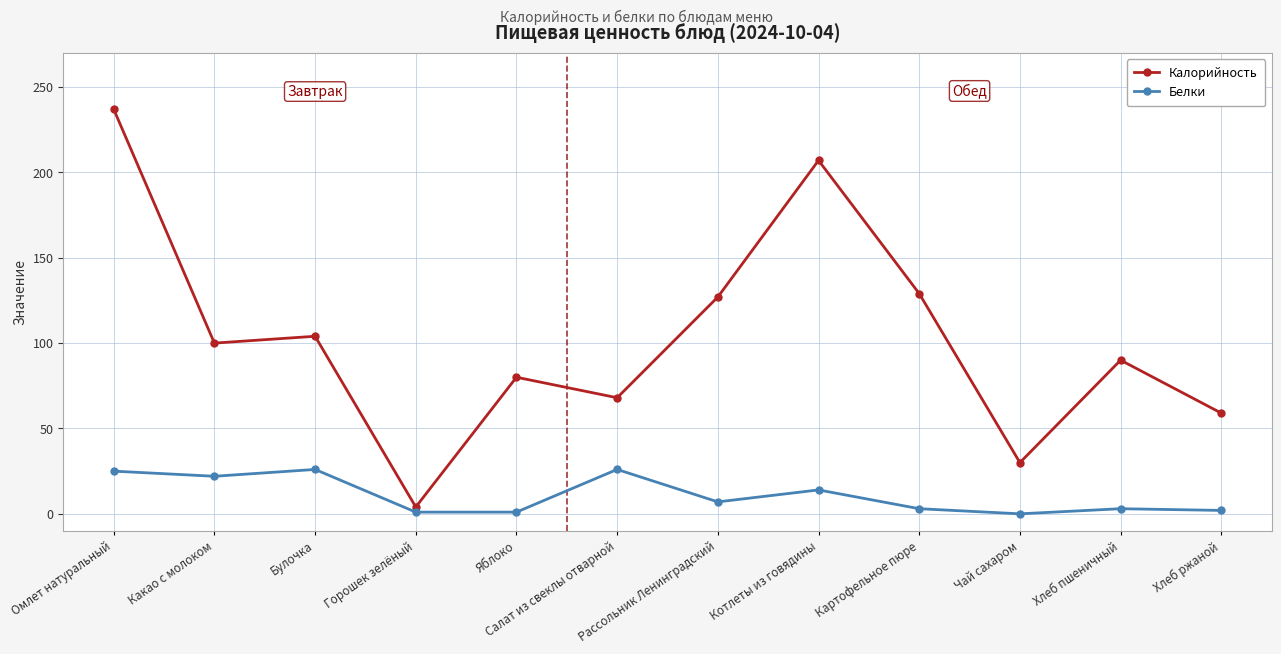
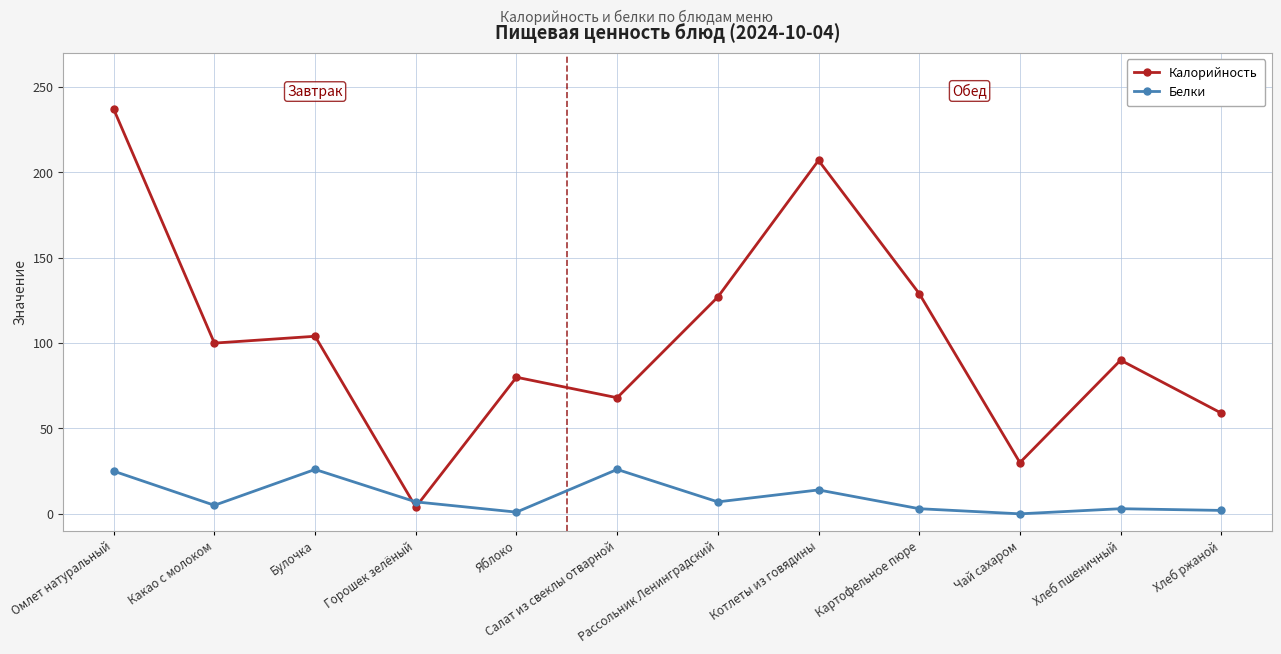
Белки, Какао с молоком: 22 -> 5
Белки, Горошек зелёный: 1 -> 7
